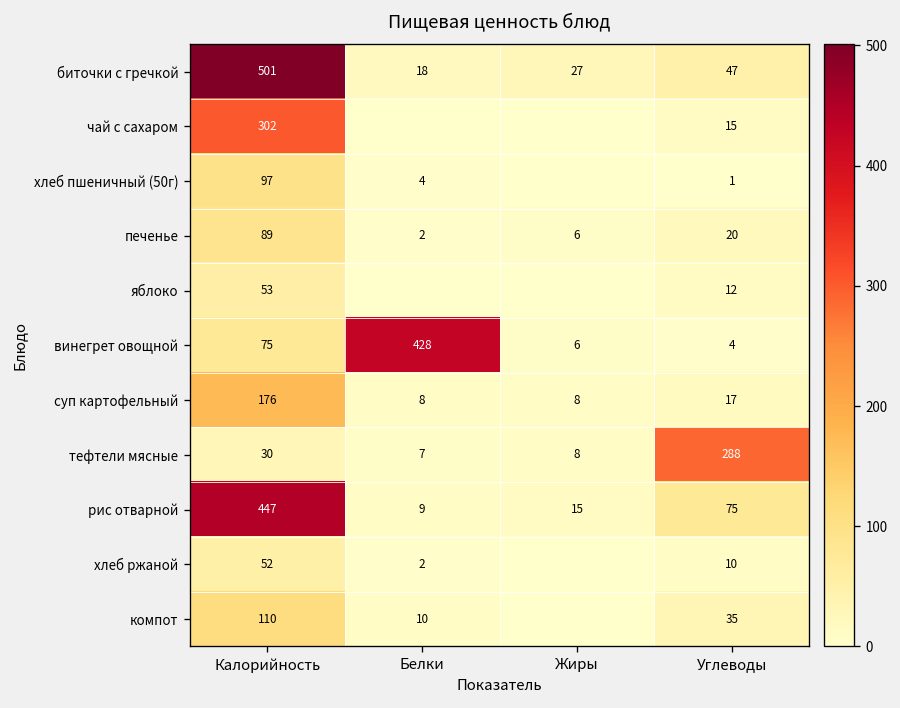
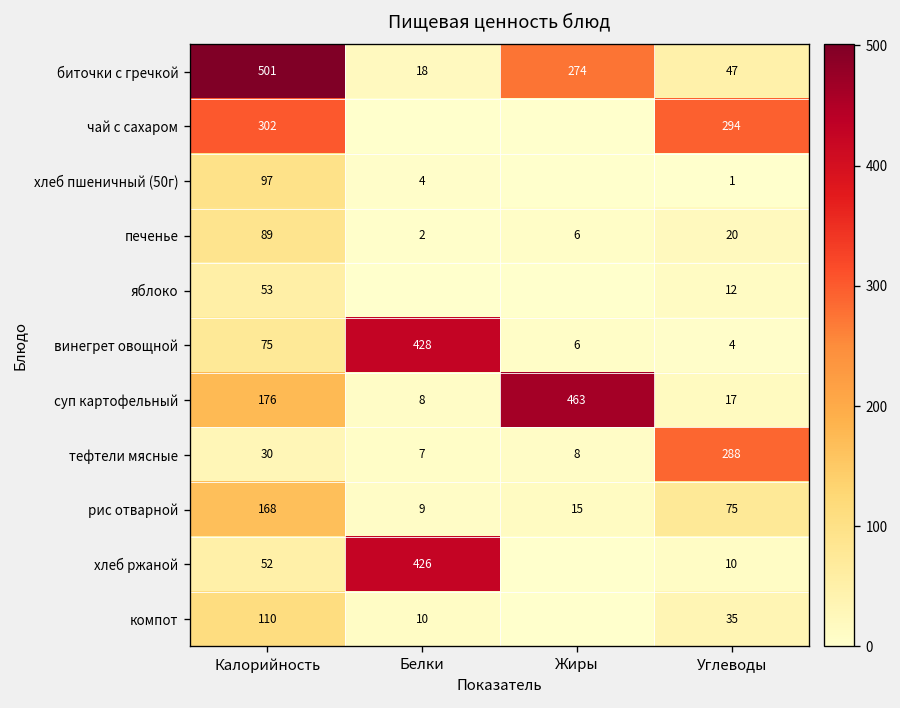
биточки с гречкой, Жиры: 27 -> 274
чай с сахаром, Углеводы: 15 -> 294
суп картофельный, Жиры: 8 -> 463
рис отварной, Калорийность: 447 -> 168
хлеб ржаной, Белки: 2 -> 426
